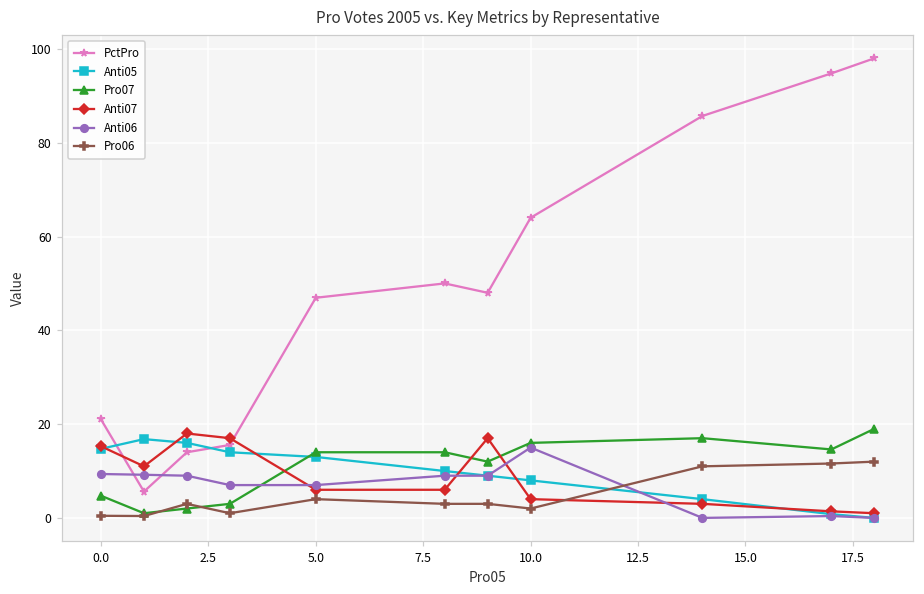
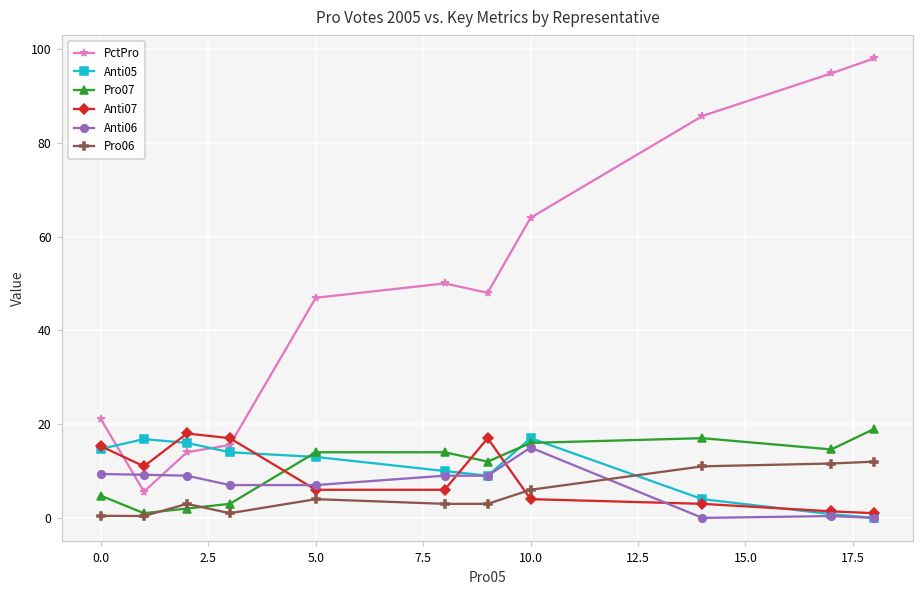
Anti05, 10.0: 8 -> 17
Pro06, 10.0: 2 -> 6
